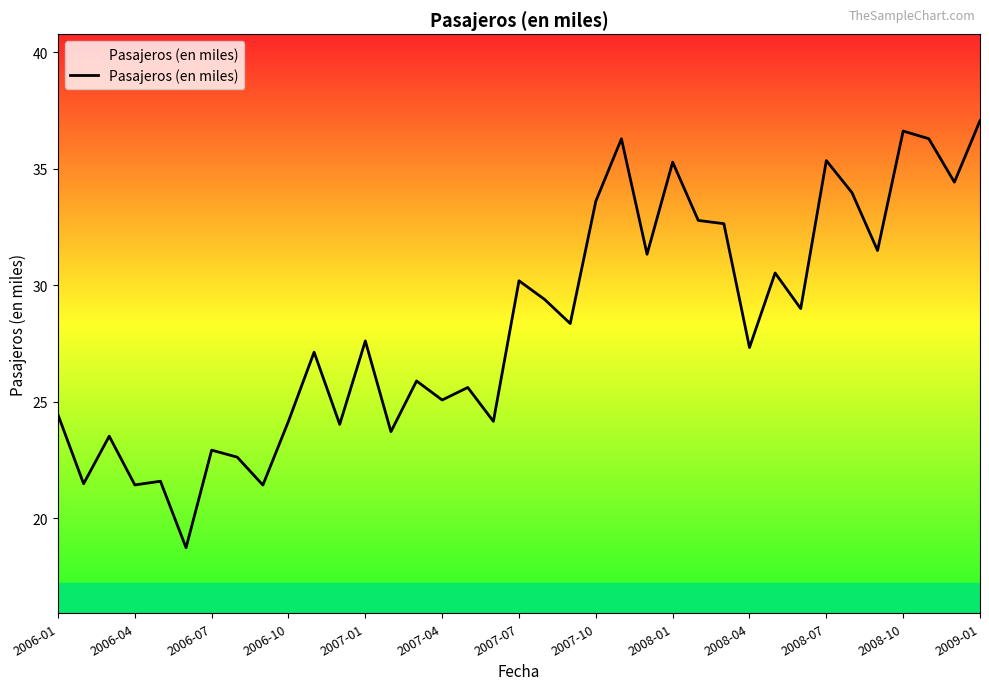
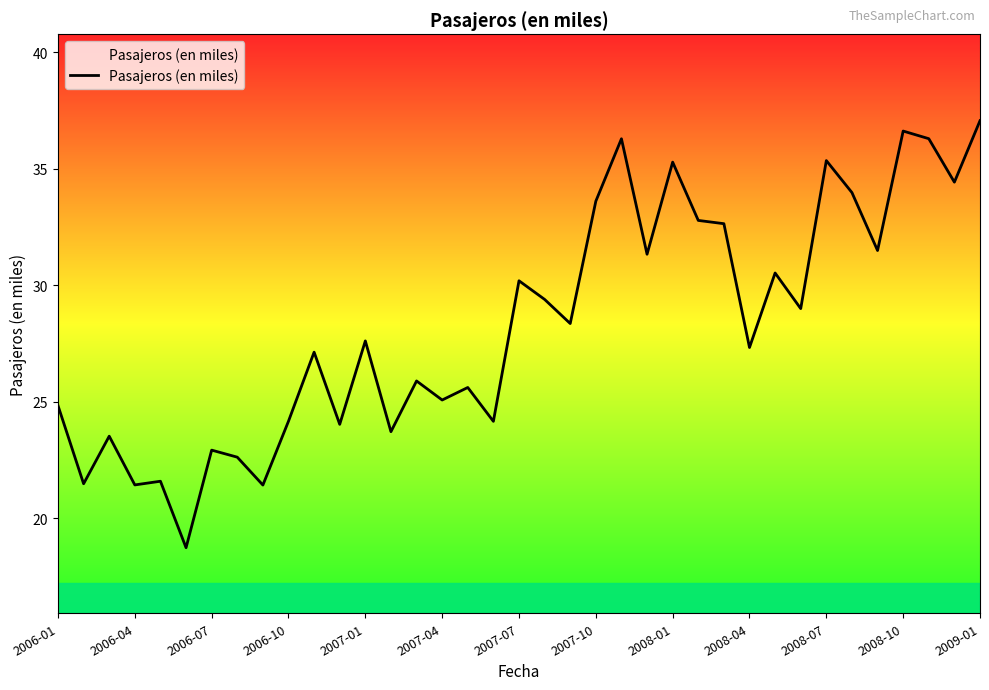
2006-01: 24.4 -> 24.8
